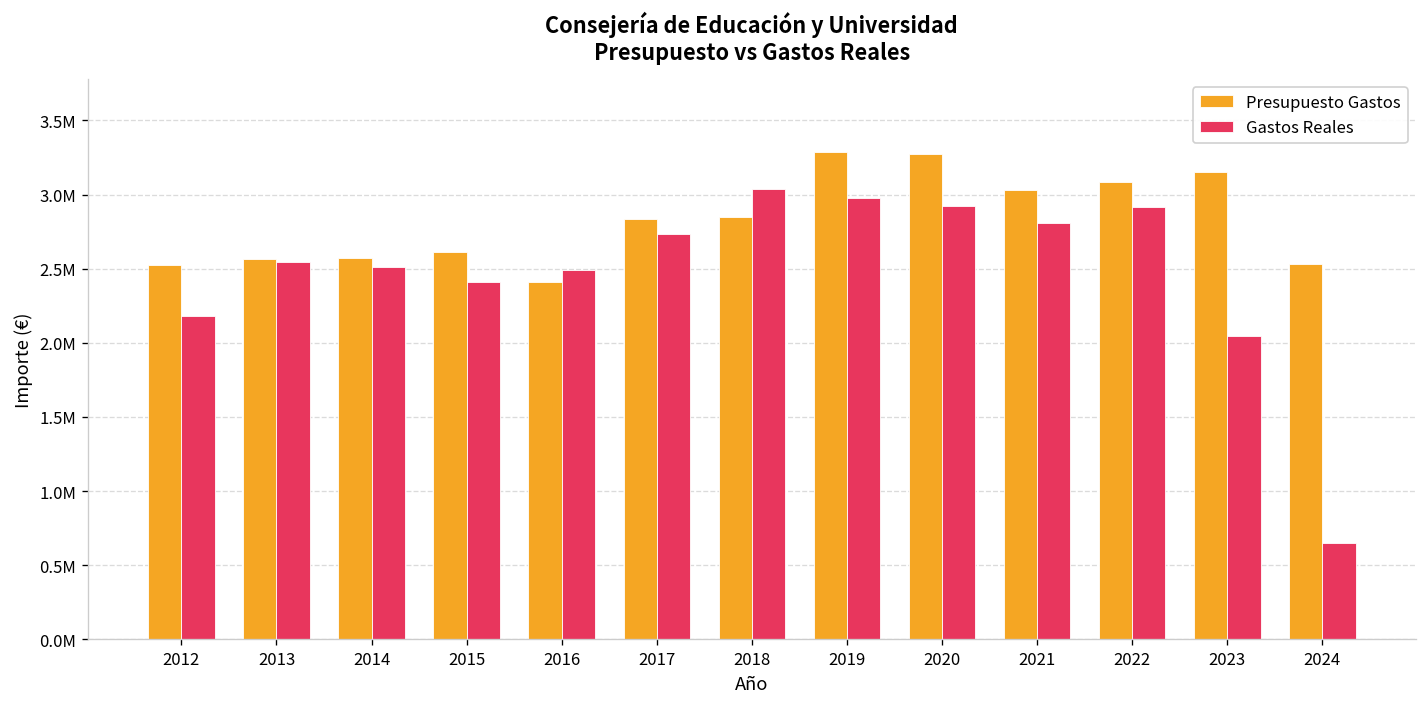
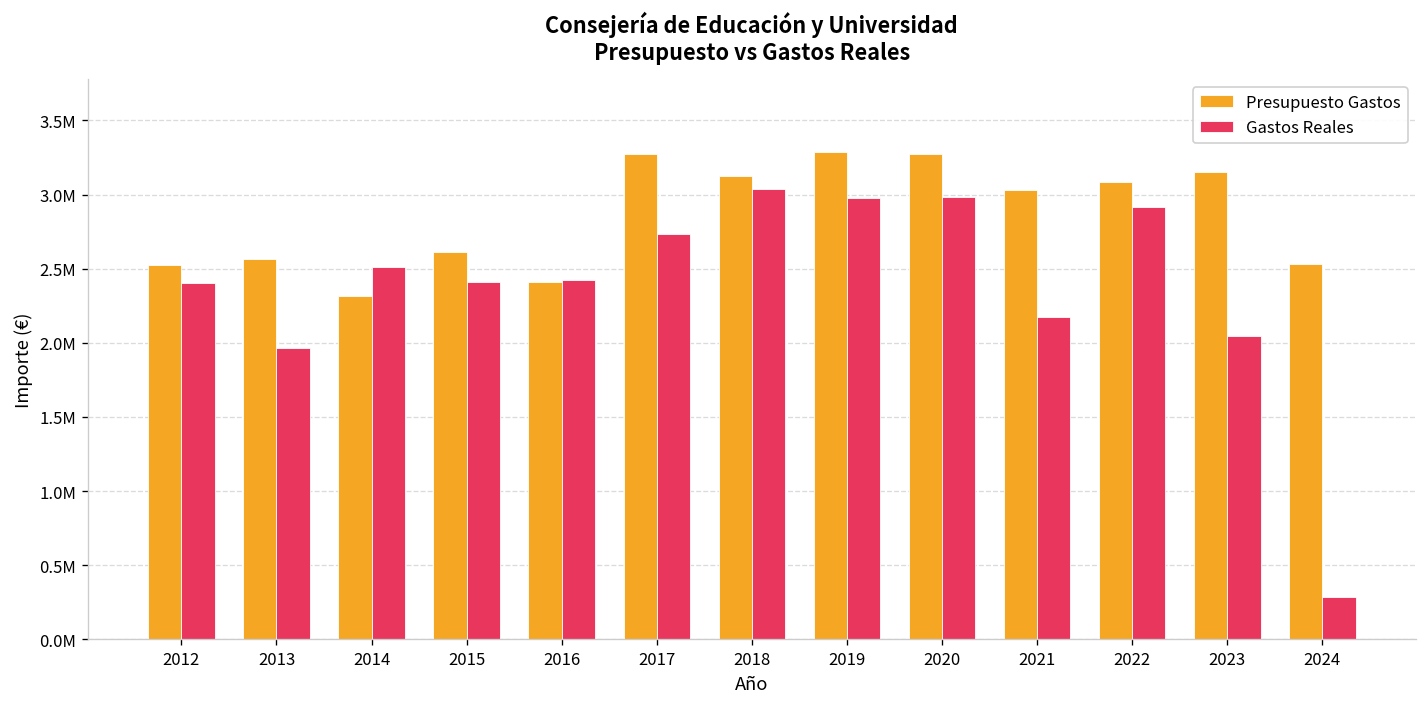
Gastos Reales, 2012: 2180000 -> 2410000
Gastos Reales, 2013: 2540000 -> 1970000
Presupuesto Gastos, 2014: 2570000 -> 2320000
Gastos Reales, 2016: 2490000 -> 2430000
Presupuesto Gastos, 2017: 2830000 -> 3270000
Presupuesto Gastos, 2018: 2850000 -> 3130000
Gastos Reales, 2020: 2920000 -> 2990000
Gastos Reales, 2021: 2810000 -> 2180000
Gastos Reales, 2024: 650000 -> 290000
